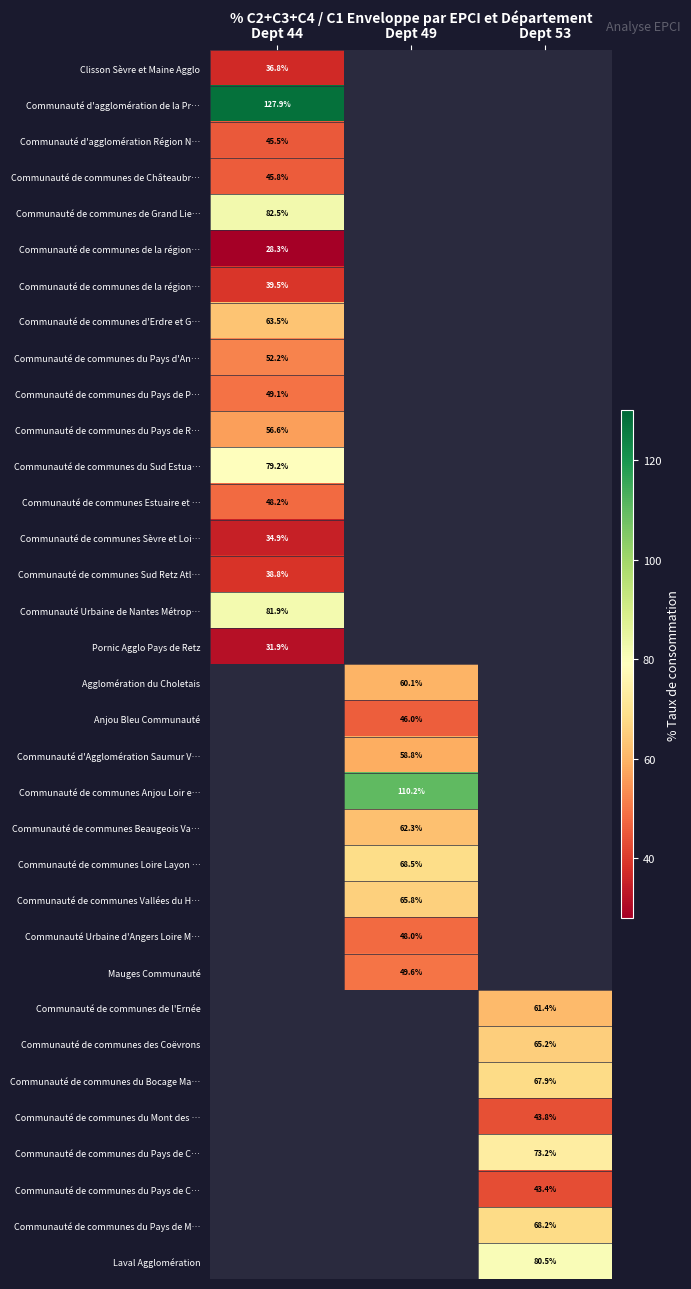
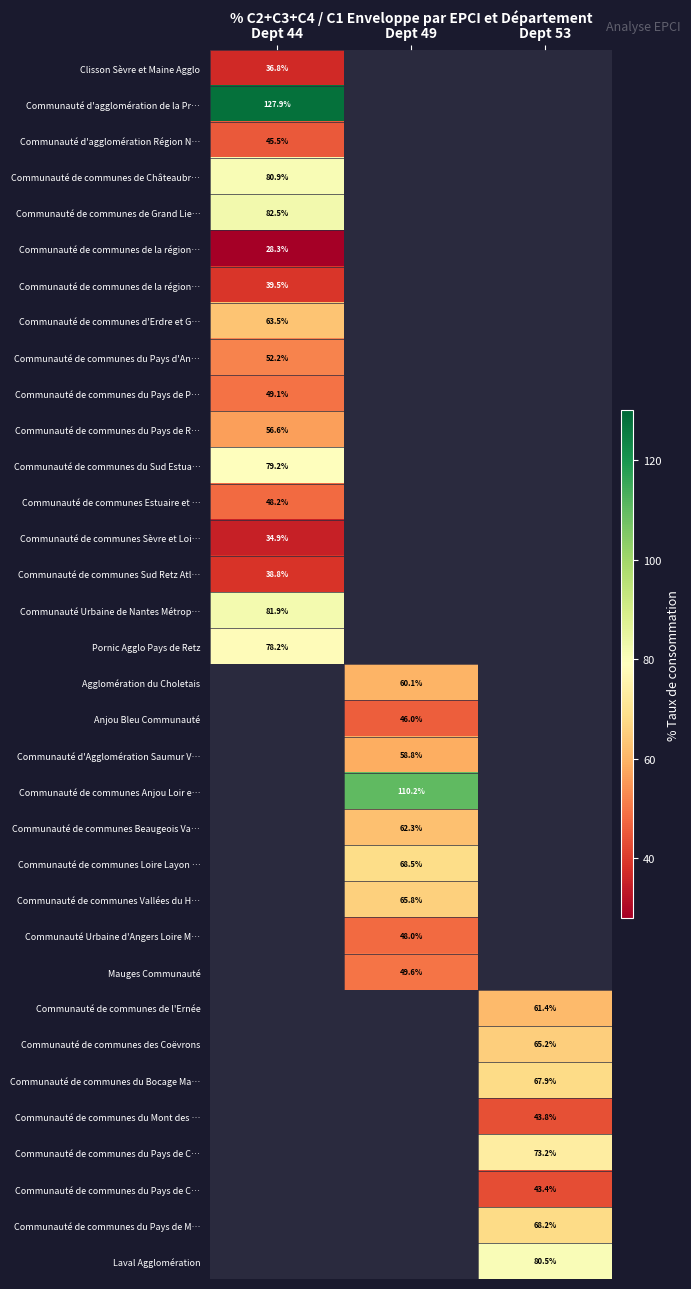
Communauté de communes de Châteaubr…, Dept 44: 45.8% -> 80.9%
Pornic Agglo Pays de Retz, Dept 44: 31.9% -> 78.2%
